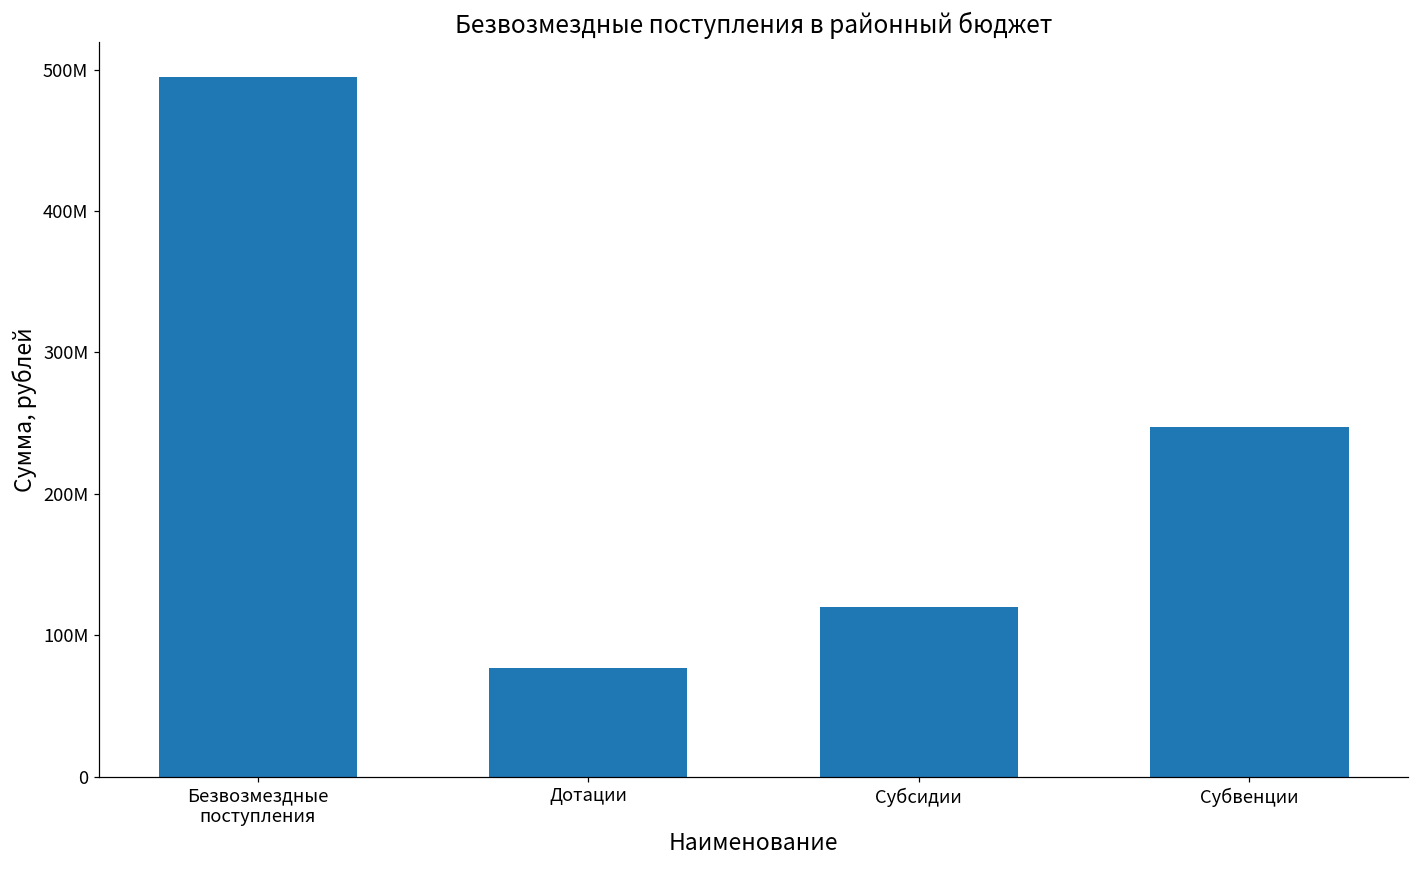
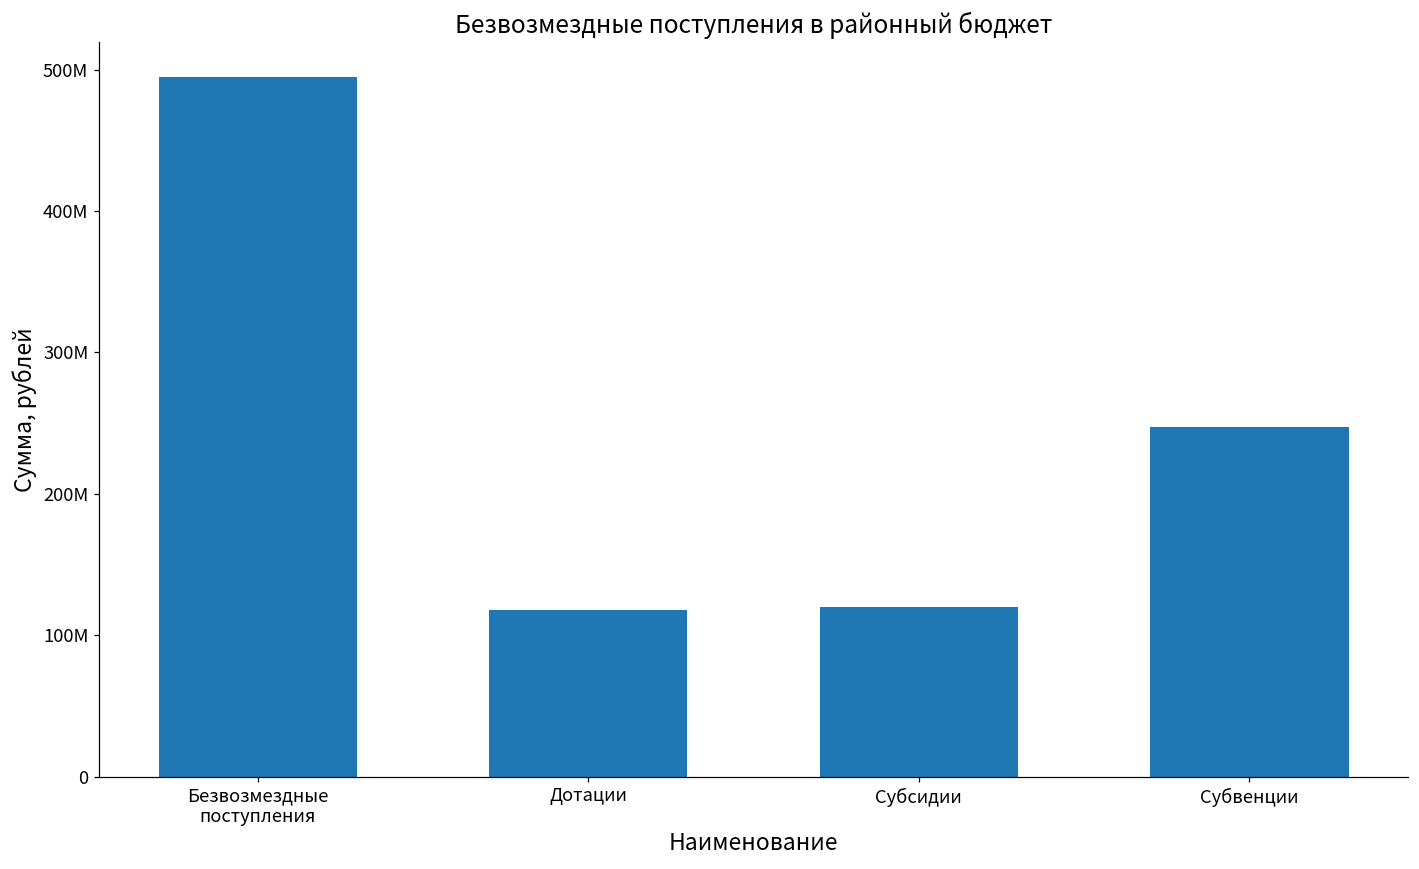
Дотации: 77000000 -> 118000000
